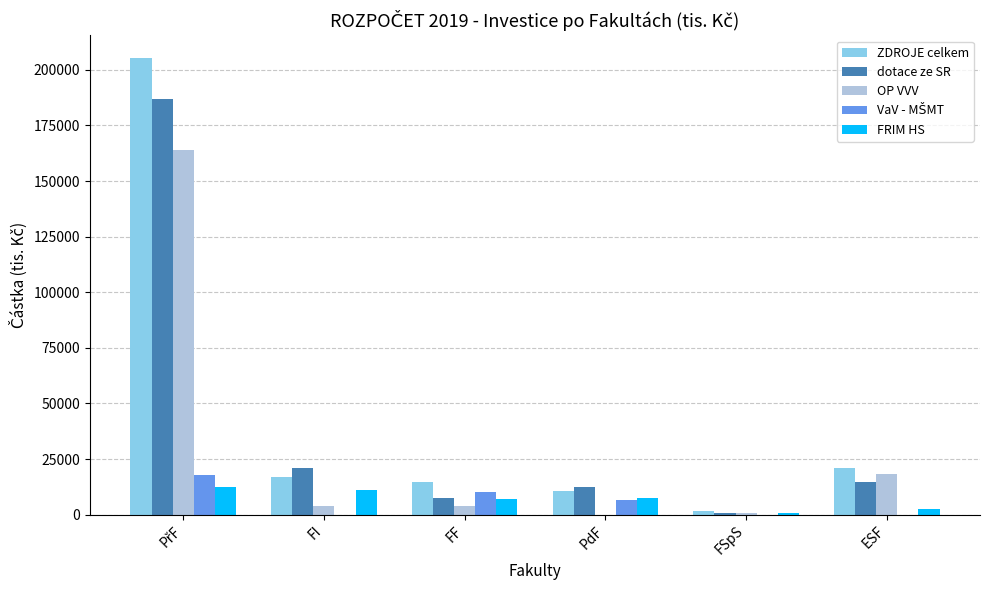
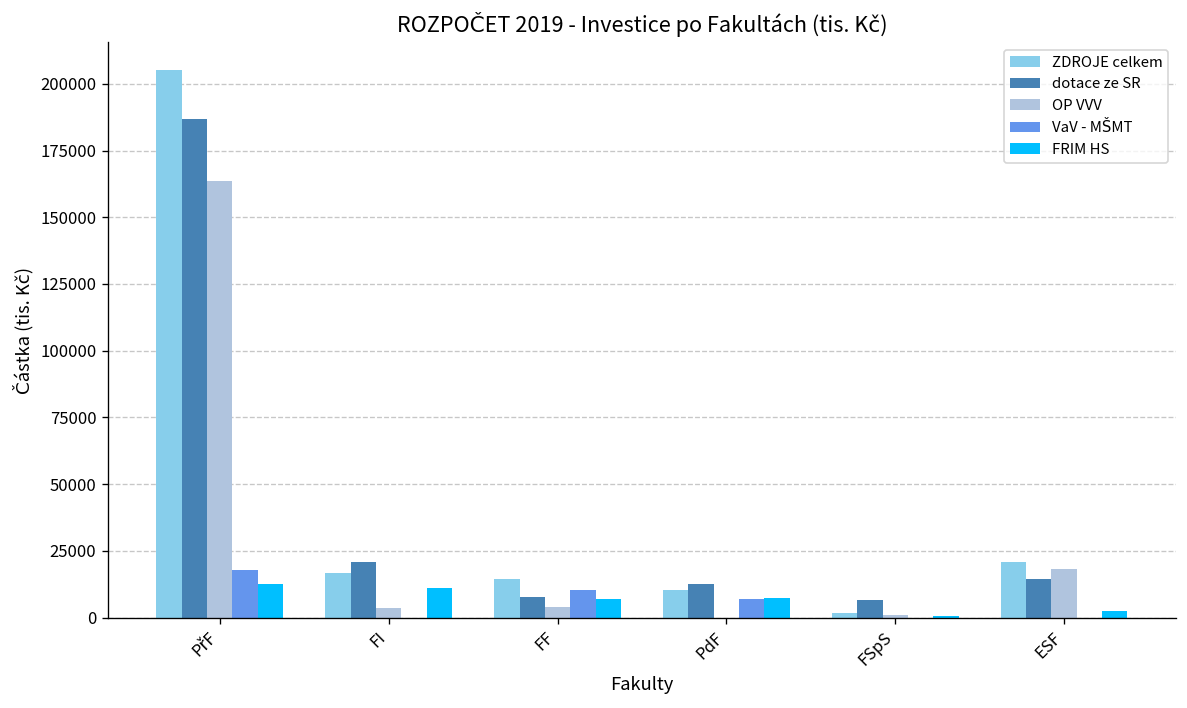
dotace ze SR, FSpS: 1000 -> 7000
